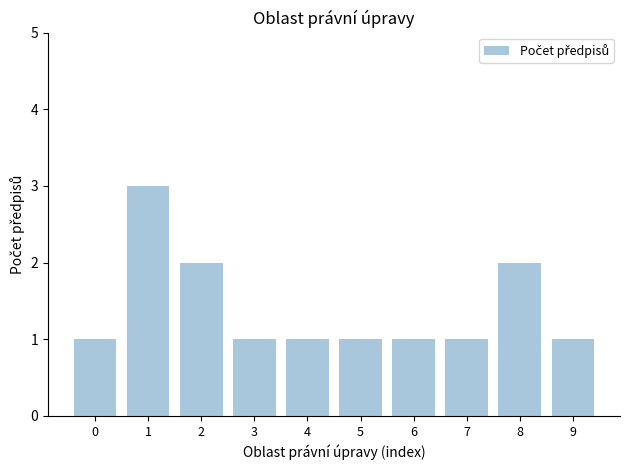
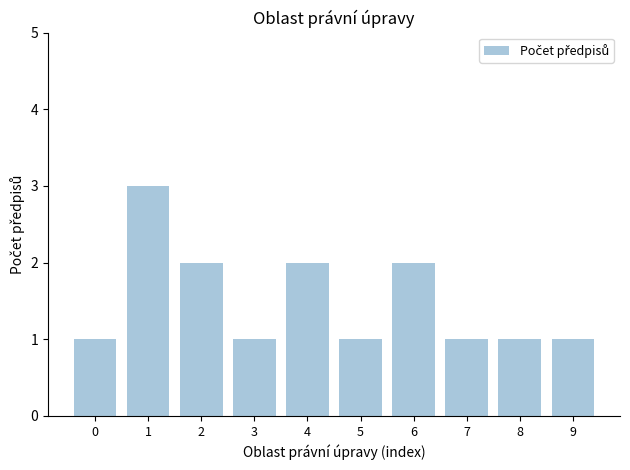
4: 1 -> 2
6: 1 -> 2
8: 2 -> 1
